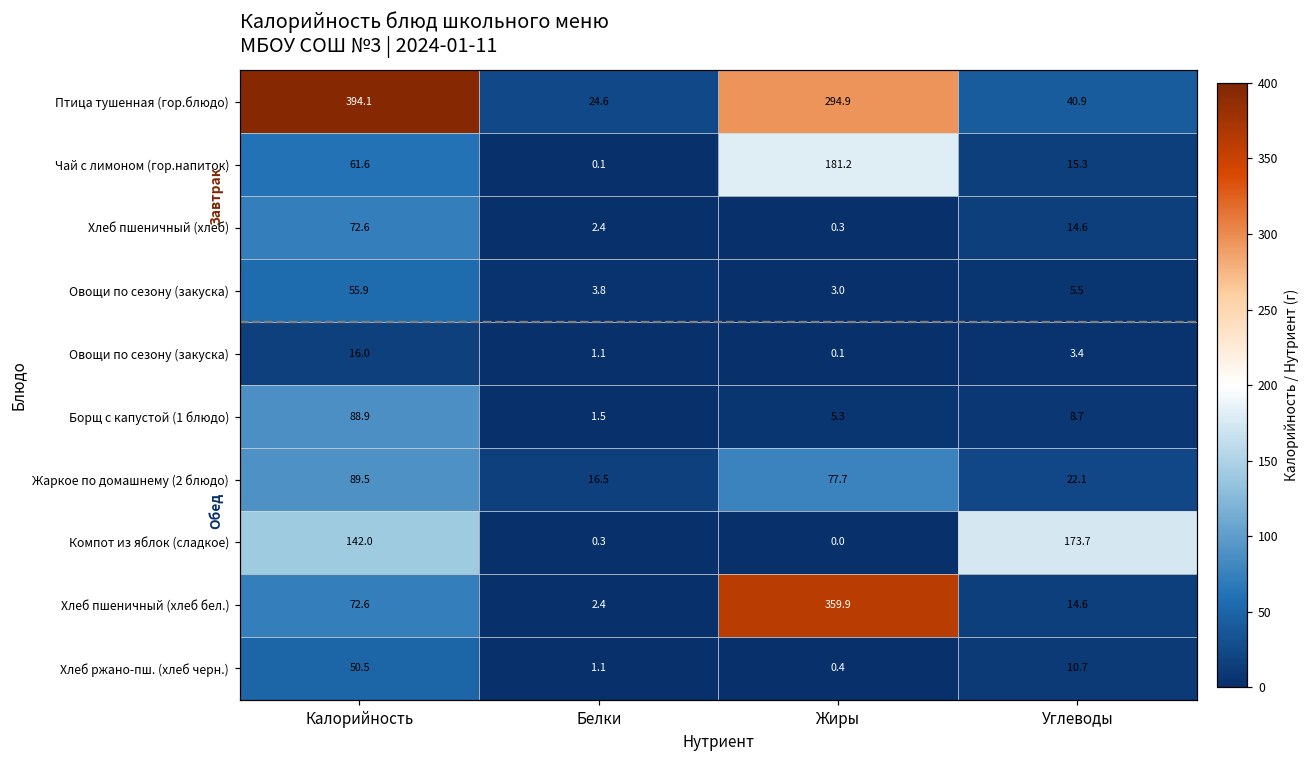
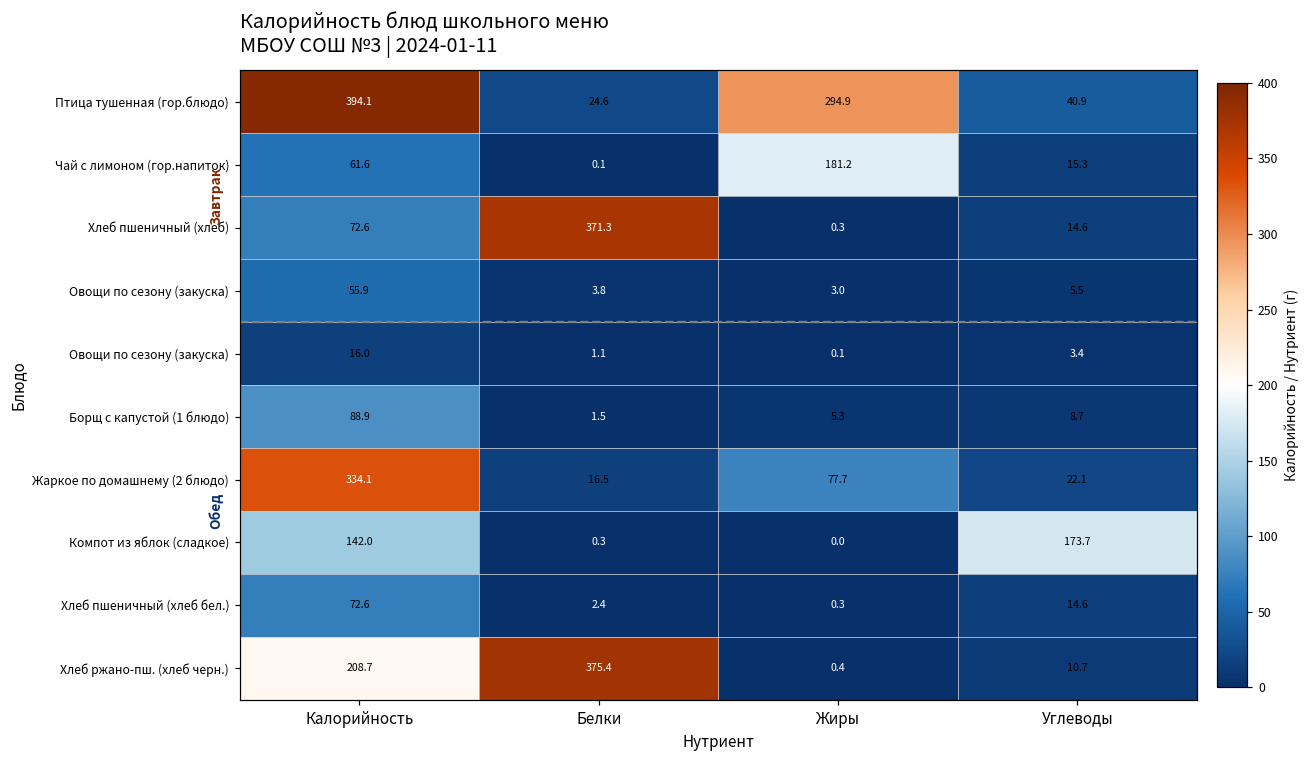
Хлеб пшеничный (хлеб), Белки: 2.4 -> 371.3
Жаркое по домашнему (2 блюдо), Калорийность: 89.5 -> 334.1
Хлеб пшеничный (хлеб бел.), Жиры: 359.9 -> 0.3
Хлеб ржано-пш. (хлеб черн.), Калорийность: 50.5 -> 208.7
Хлеб ржано-пш. (хлеб черн.), Белки: 1.1 -> 375.4
